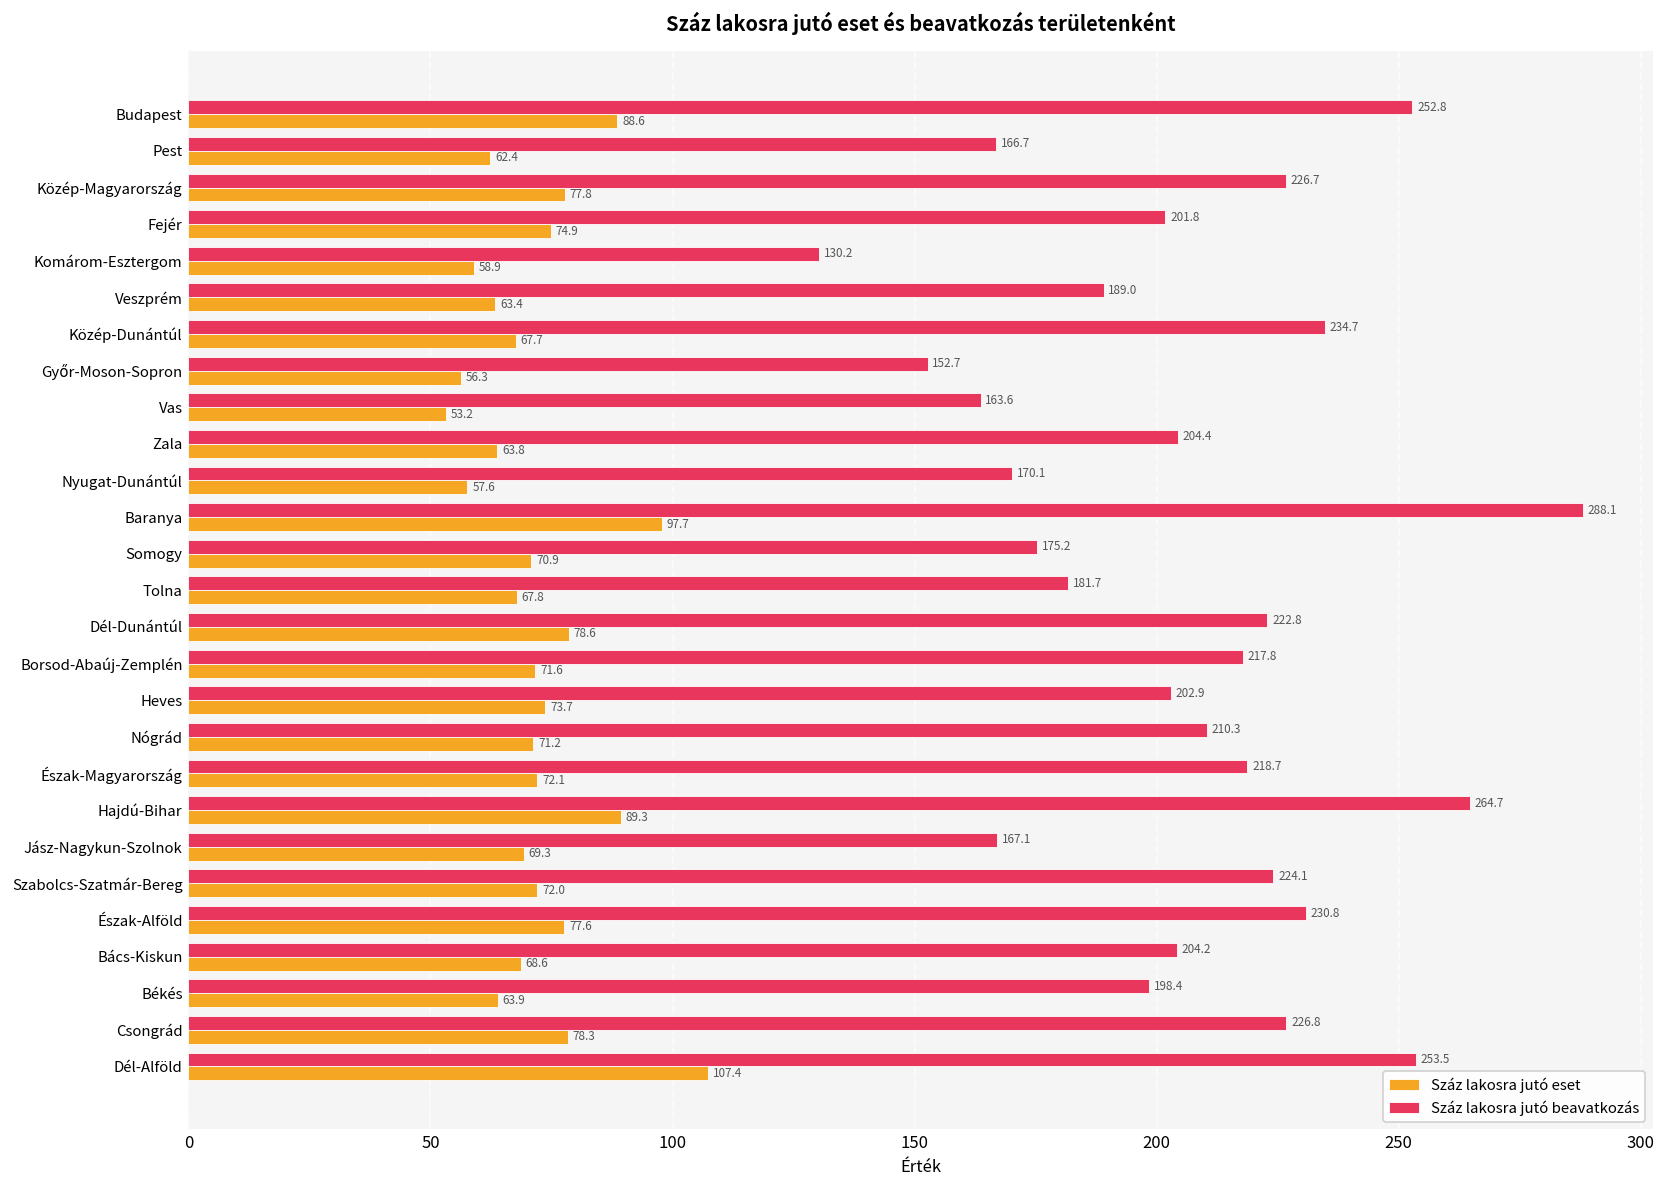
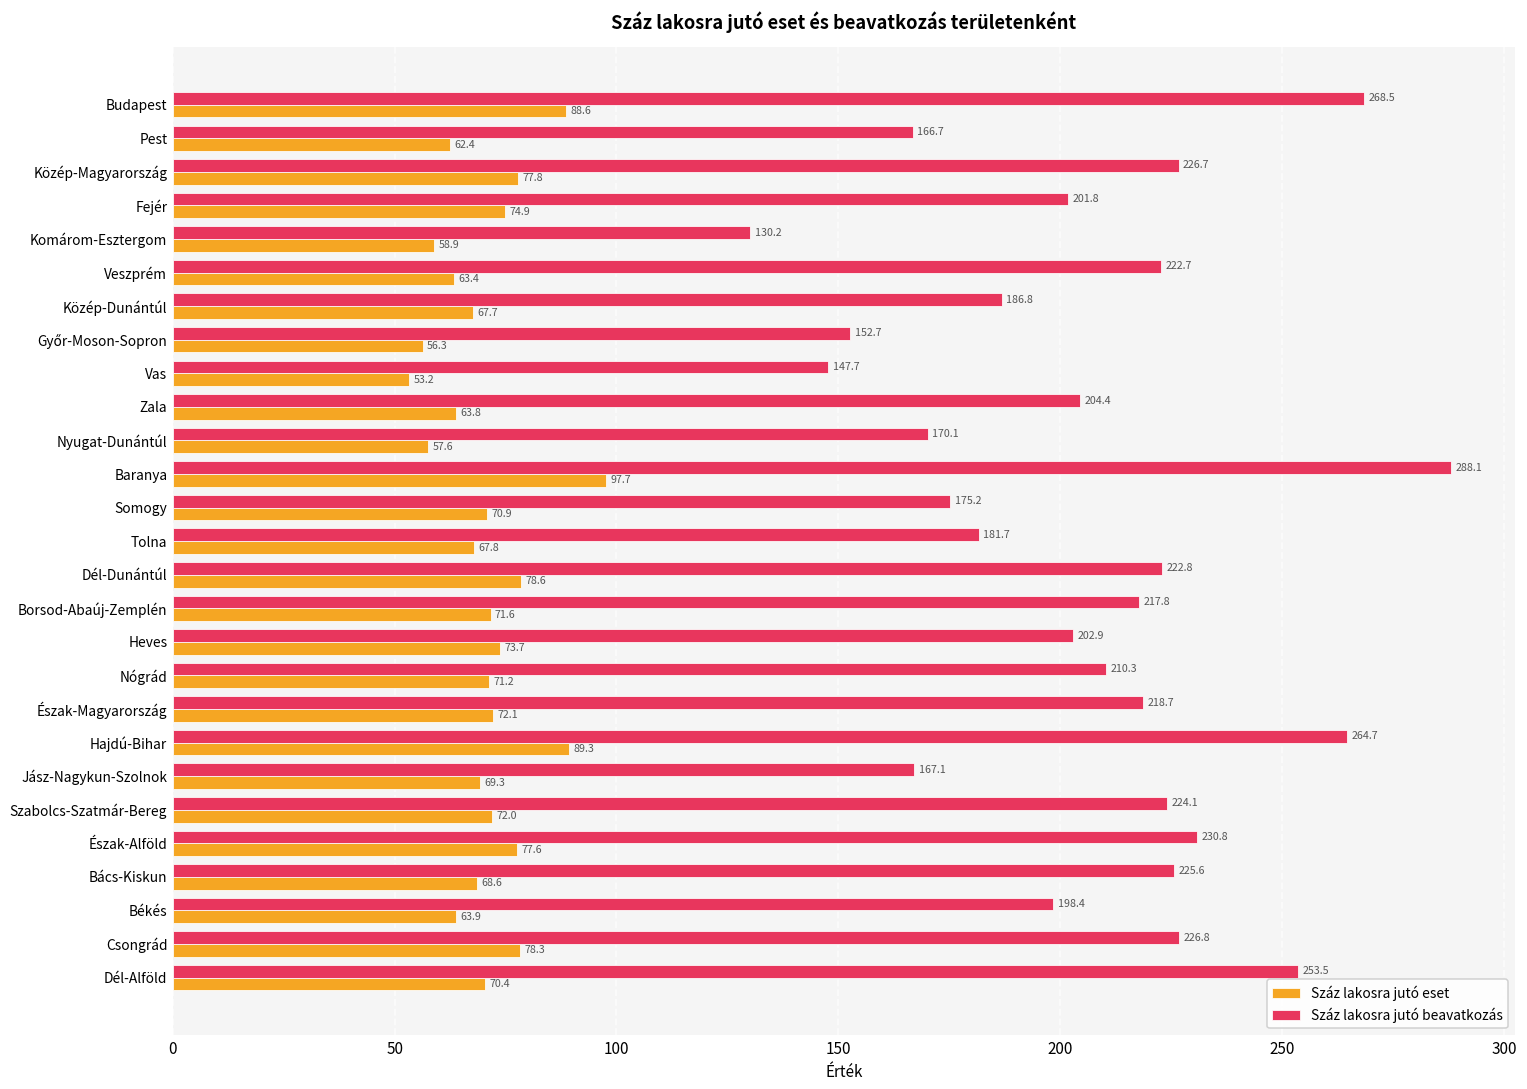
Száz lakosra jutó beavatkozás, Budapest: 252.8 -> 268.5
Száz lakosra jutó beavatkozás, Veszprém: 189.0 -> 222.7
Száz lakosra jutó beavatkozás, Közép-Dunántúl: 234.7 -> 186.8
Száz lakosra jutó beavatkozás, Vas: 163.6 -> 147.7
Száz lakosra jutó beavatkozás, Bács-Kiskun: 204.2 -> 225.6
Száz lakosra jutó eset, Dél-Alföld: 107.4 -> 70.4
